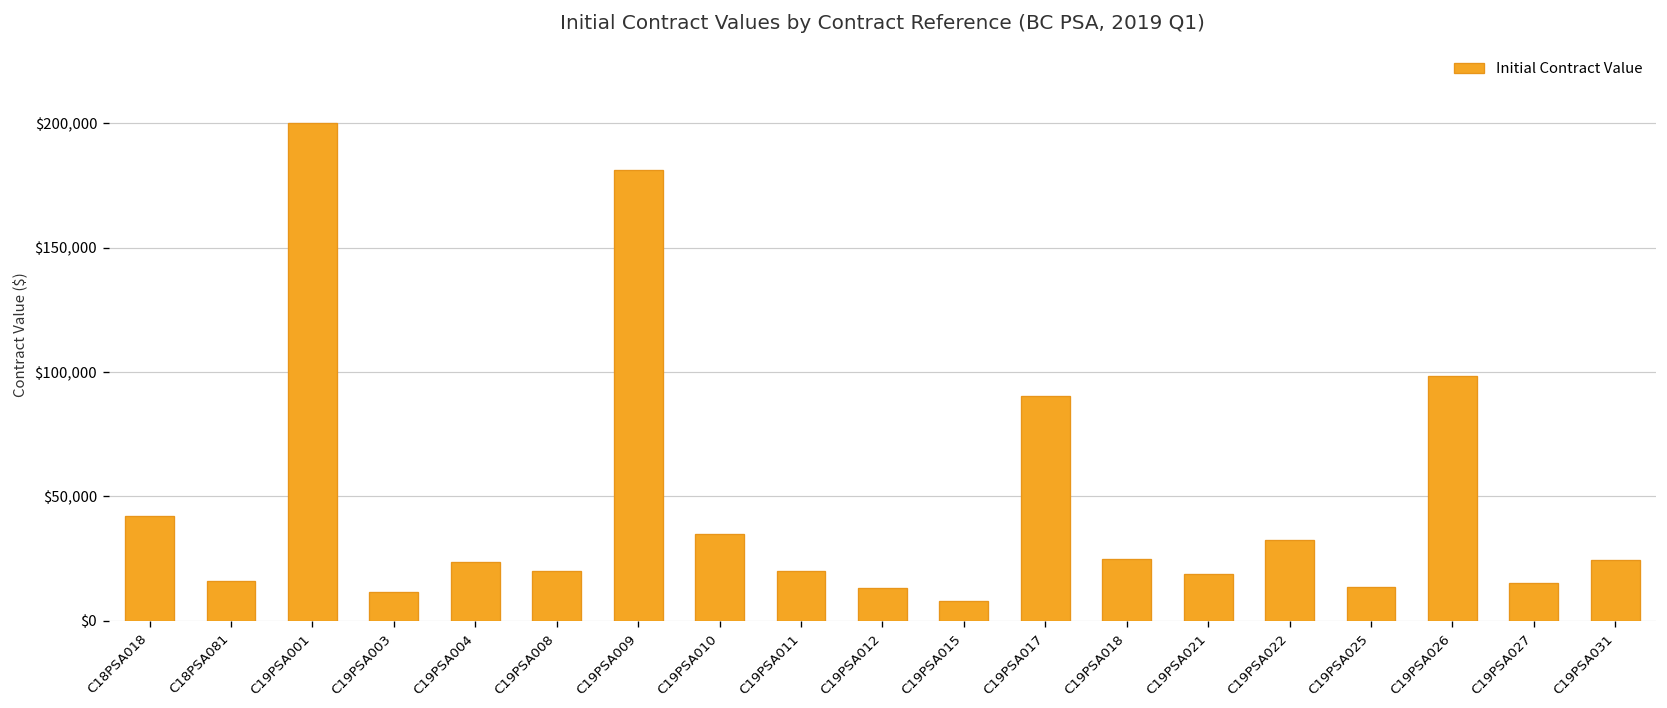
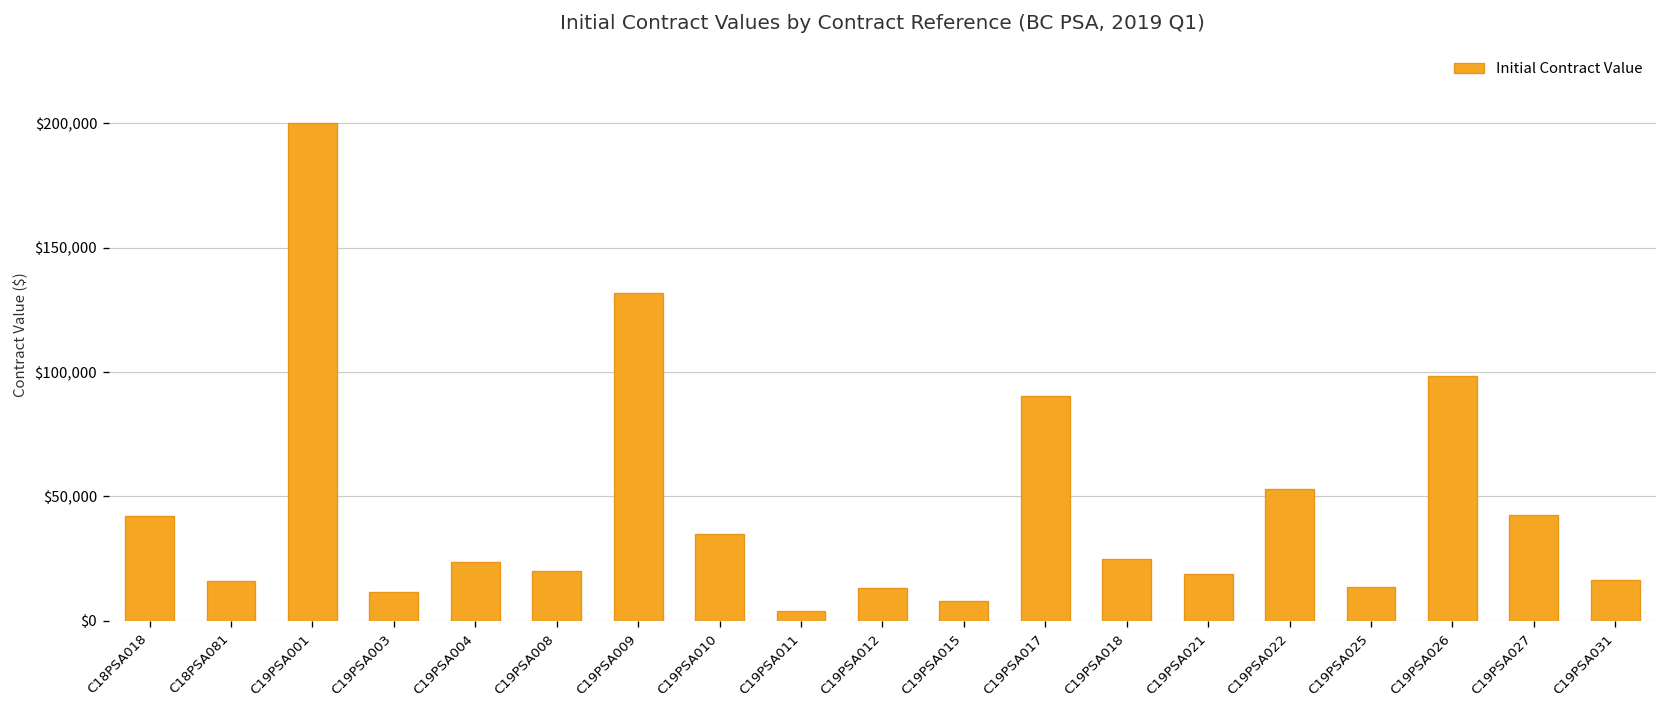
C19PSA009: $181,000 -> $132,000
C19PSA011: $20,000 -> $4,000
C19PSA022: $33,000 -> $53,000
C19PSA027: $15,000 -> $42,000
C19PSA031: $25,000 -> $16,000
